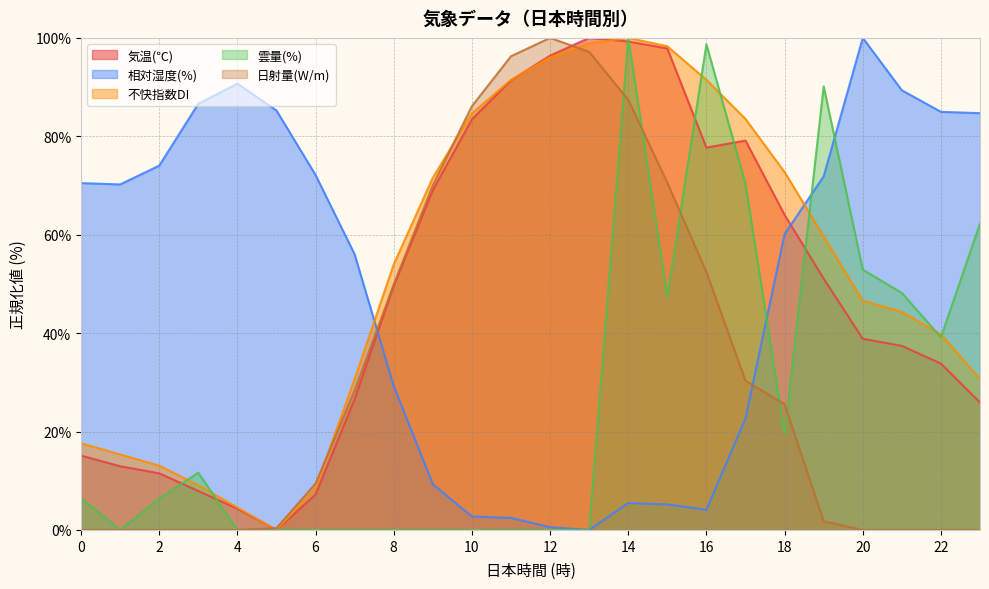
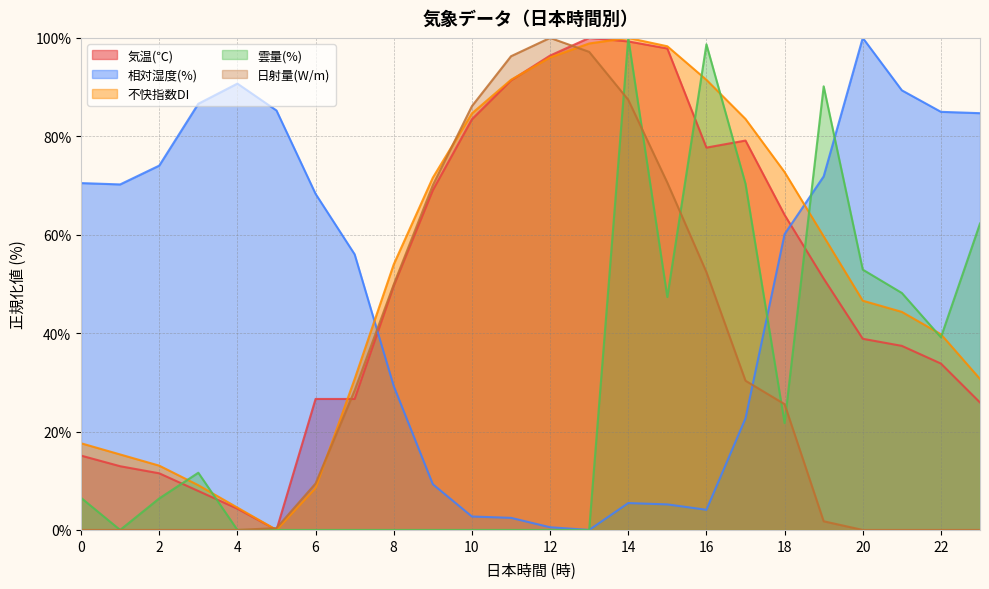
気温(℃), 6: 7% -> 27%
相対湿度(%), 6: 72% -> 68%
雲量(%), 18: 19% -> 22%
